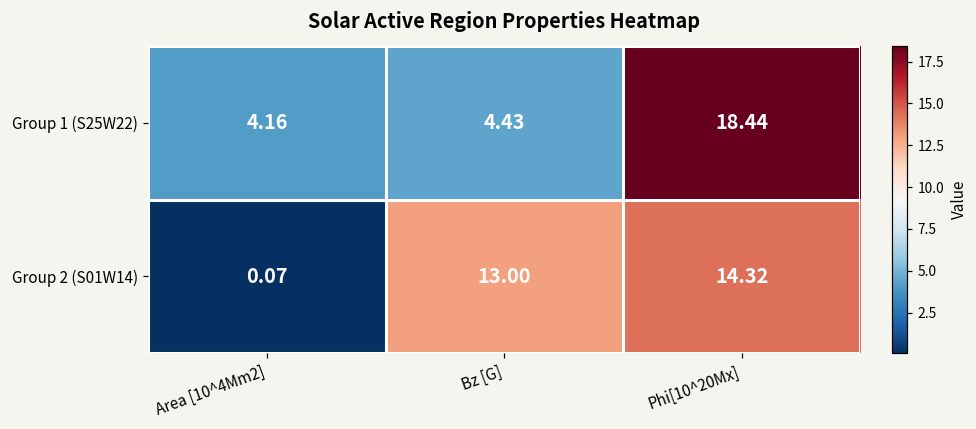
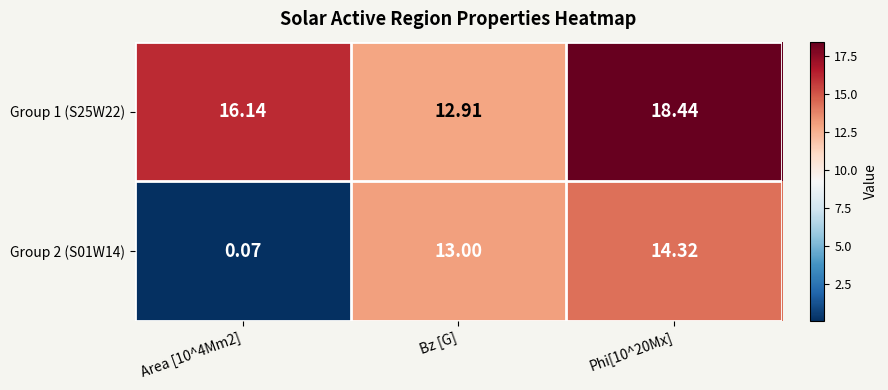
Group 1 (S25W22), Area [10^4Mm2]: 4.16 -> 16.14
Group 1 (S25W22), Bz [G]: 4.43 -> 12.91
